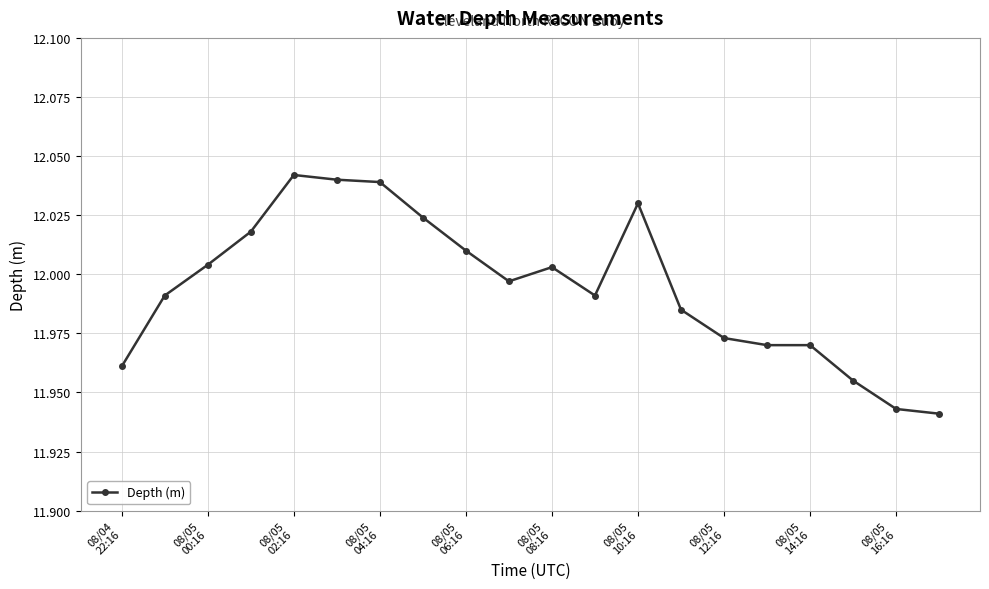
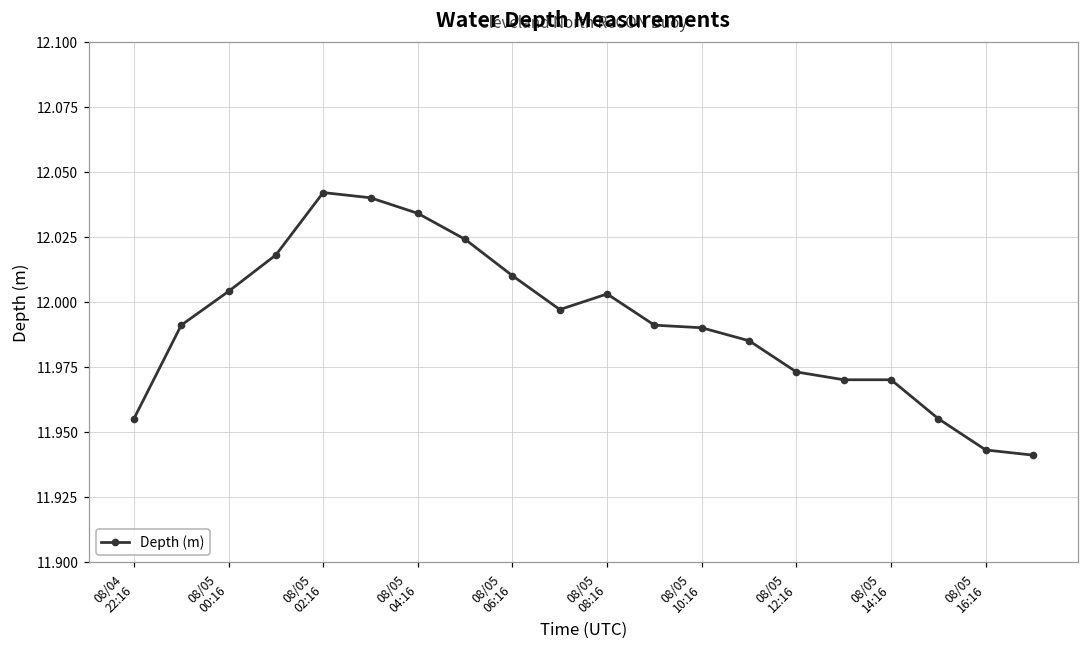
08/04 22:16: 11.961 -> 11.955
08/05 04:16: 12.039 -> 12.034
08/05 10:16: 12.03 -> 11.99
